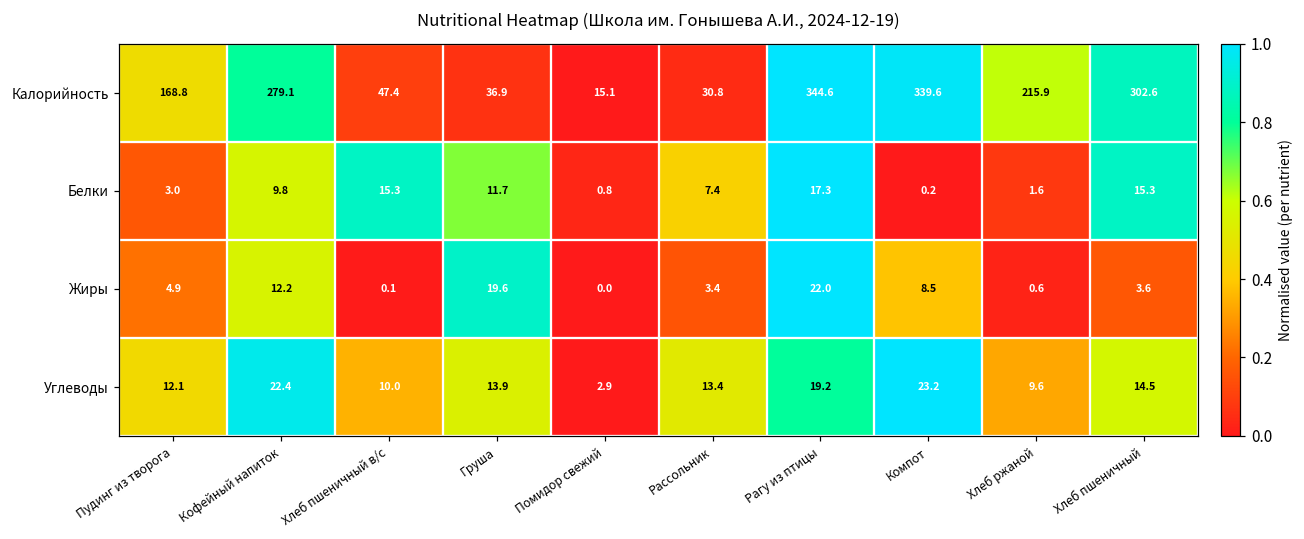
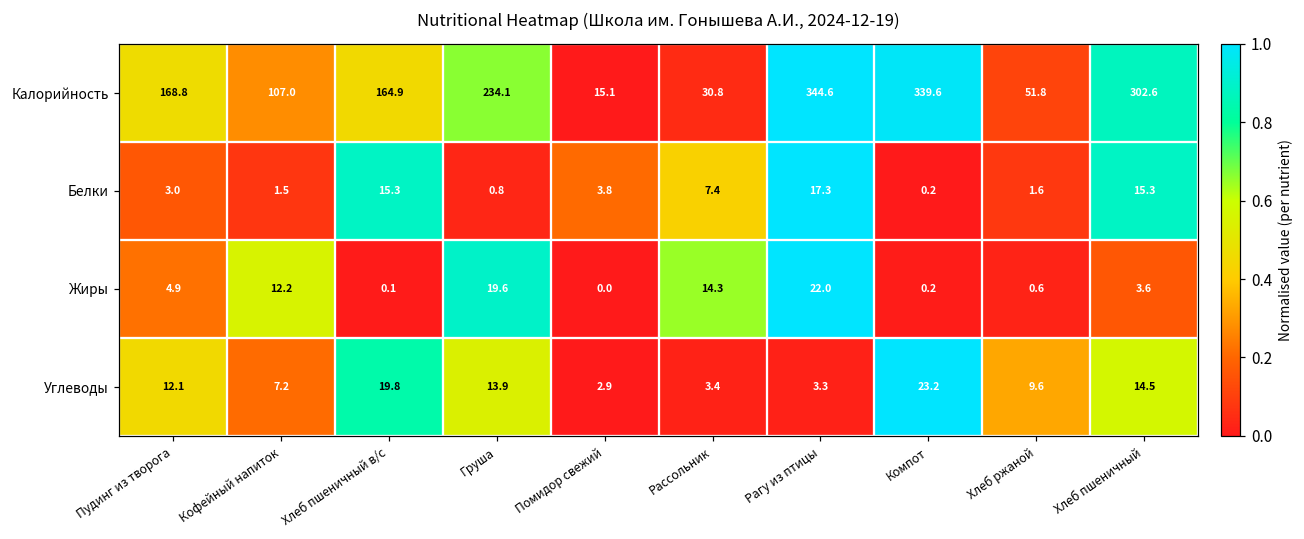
Калорийность, Кофейный напиток: 279.1 -> 107.0
Калорийность, Хлеб пшеничный в/с: 47.4 -> 164.9
Калорийность, Груша: 36.9 -> 234.1
Калорийность, Хлеб ржаной: 215.9 -> 51.8
Белки, Кофейный напиток: 9.8 -> 1.5
Белки, Груша: 11.7 -> 0.8
Белки, Помидор свежий: 0.8 -> 3.8
Жиры, Рассольник: 3.4 -> 14.3
Жиры, Компот: 8.5 -> 0.2
Углеводы, Кофейный напиток: 22.4 -> 7.2
Углеводы, Хлеб пшеничный в/с: 10.0 -> 19.8
Углеводы, Рассольник: 13.4 -> 3.4
Углеводы, Рагу из птицы: 19.2 -> 3.3
